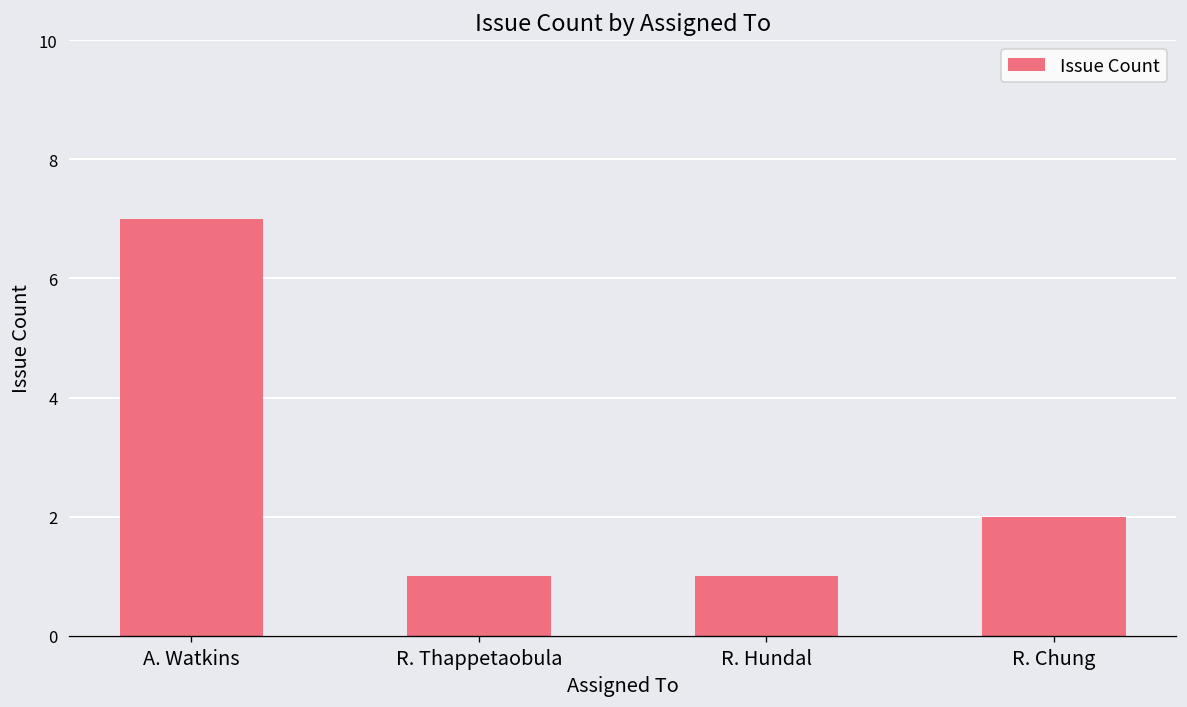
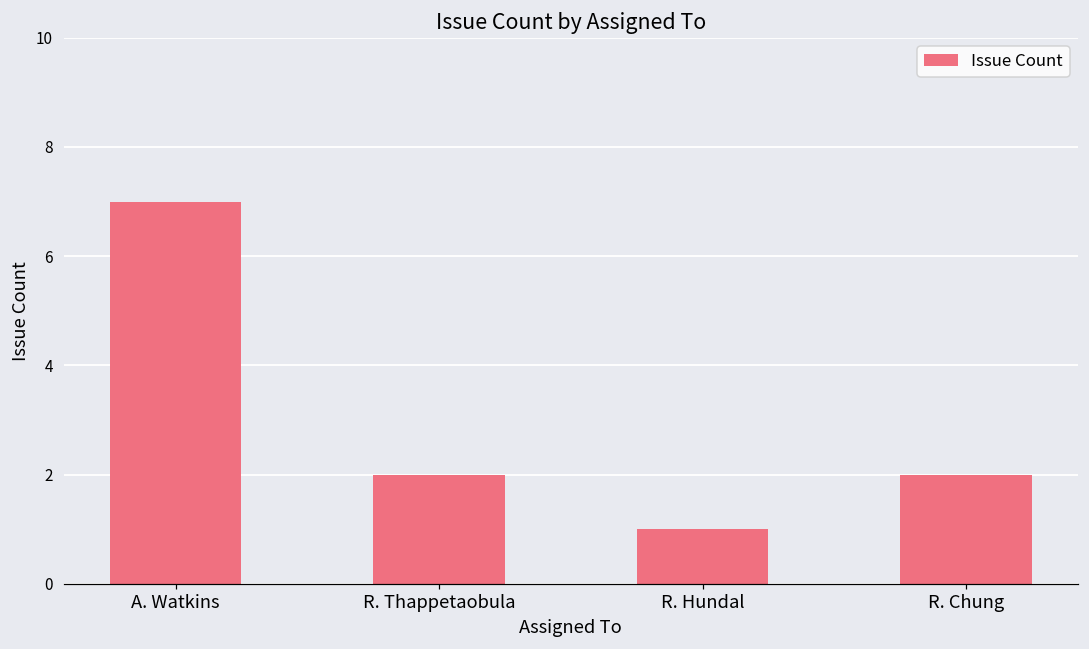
R. Thappetaobula: 1 -> 2
